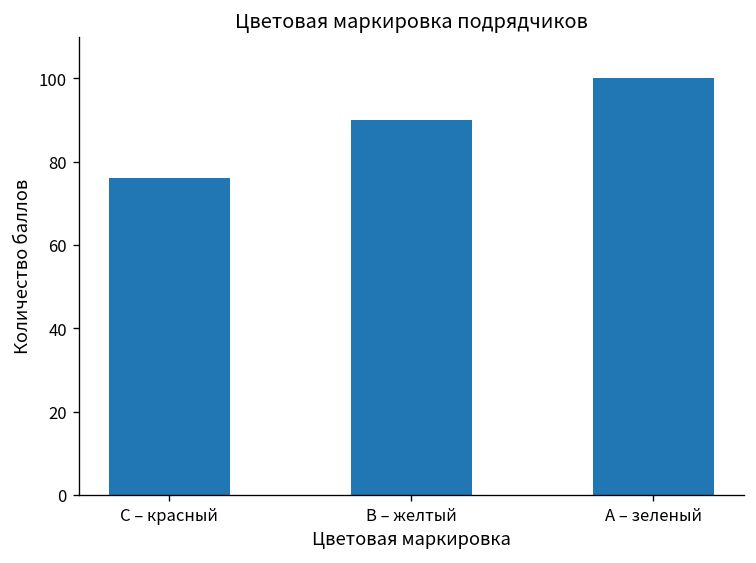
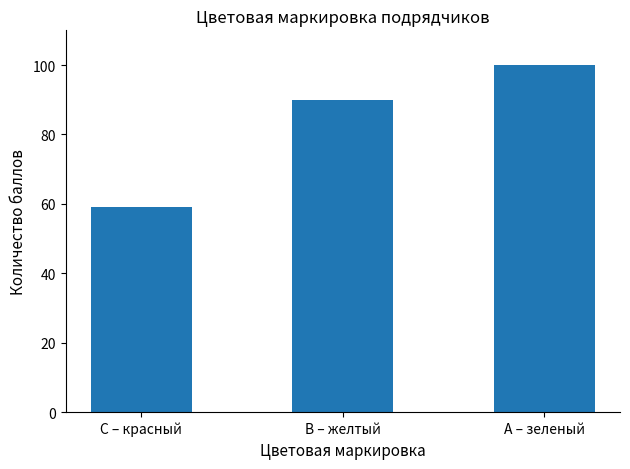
С – красный: 76 -> 59
